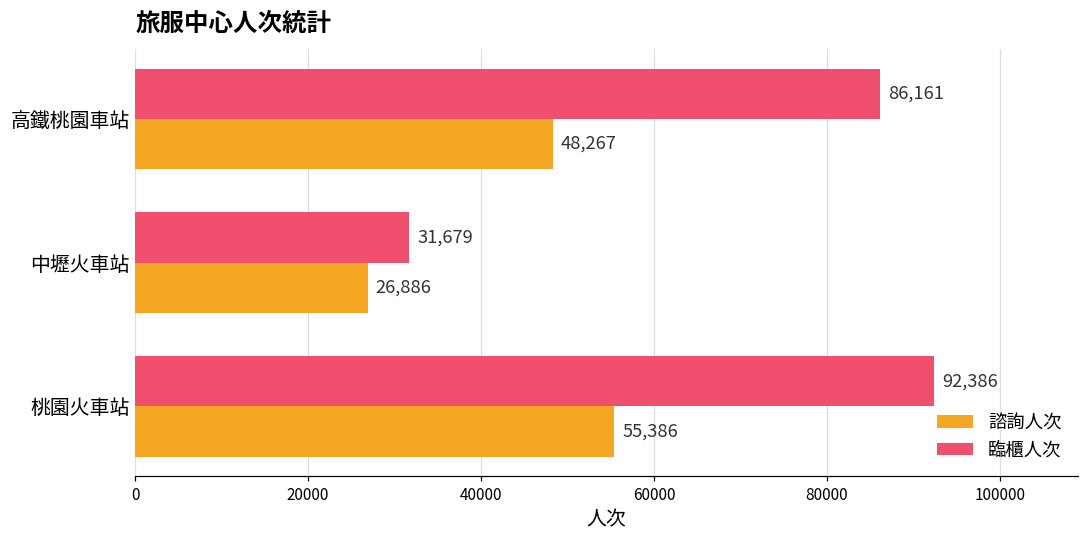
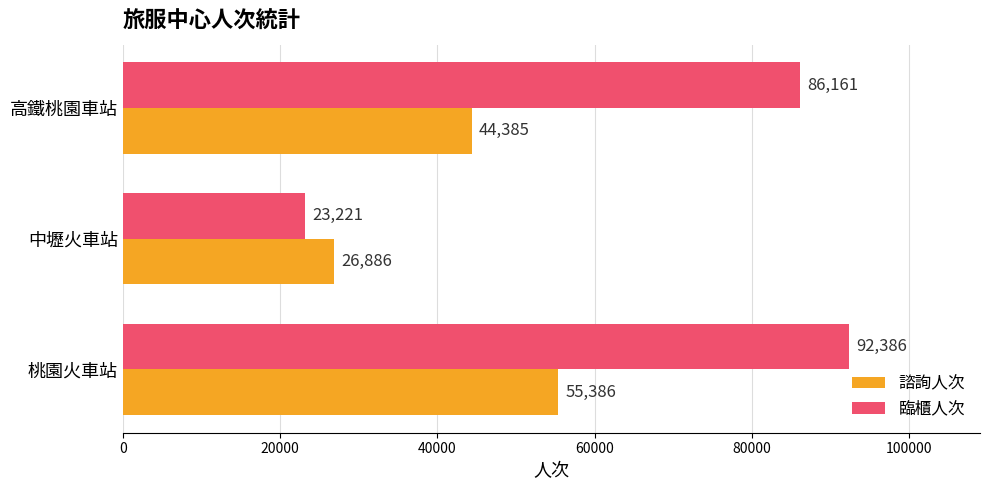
諮詢人次, 高鐵桃園車站: 48,267 -> 44,385
臨櫃人次, 中壢火車站: 31,679 -> 23,221
